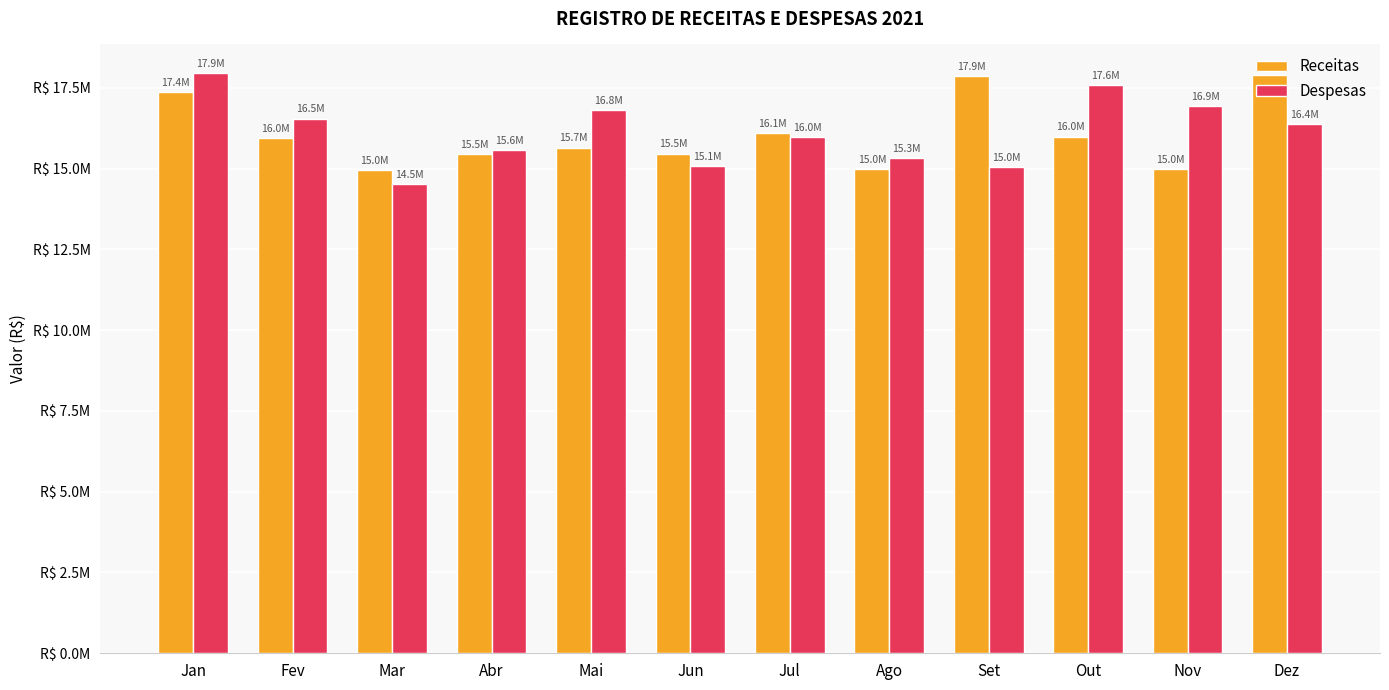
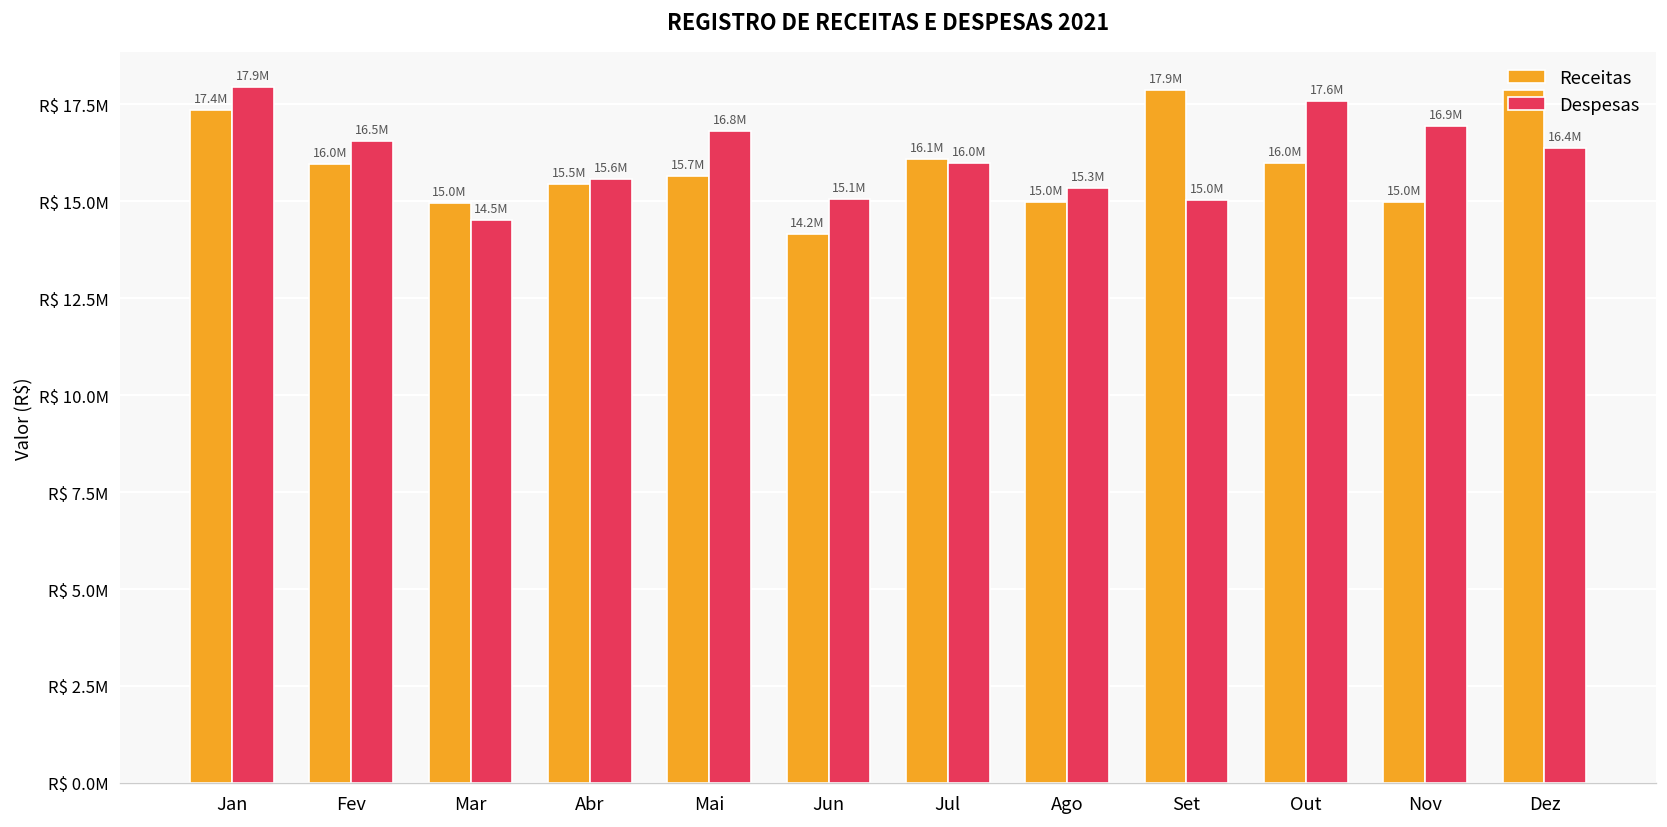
Receitas, Jun: 15.5M -> 14.2M
